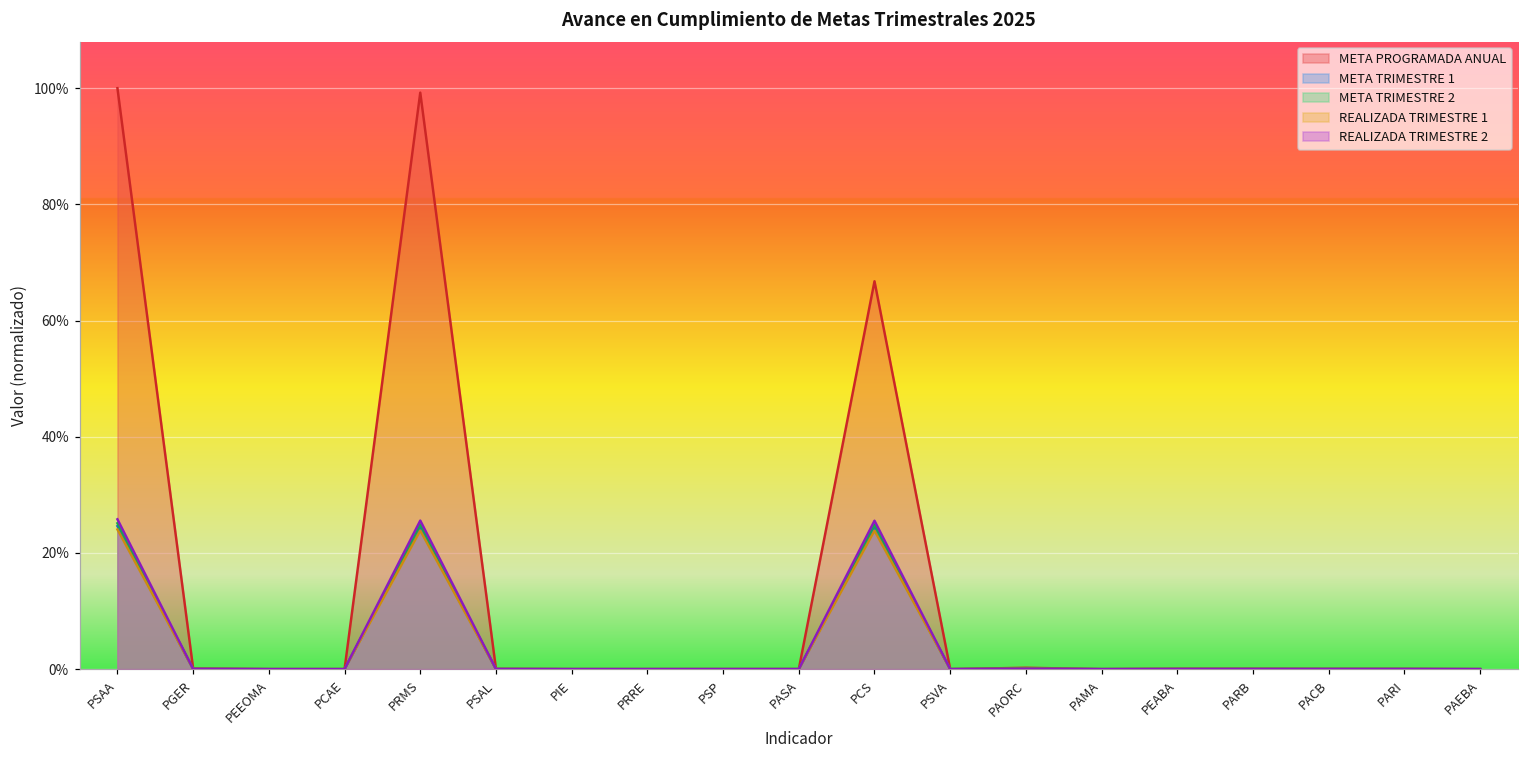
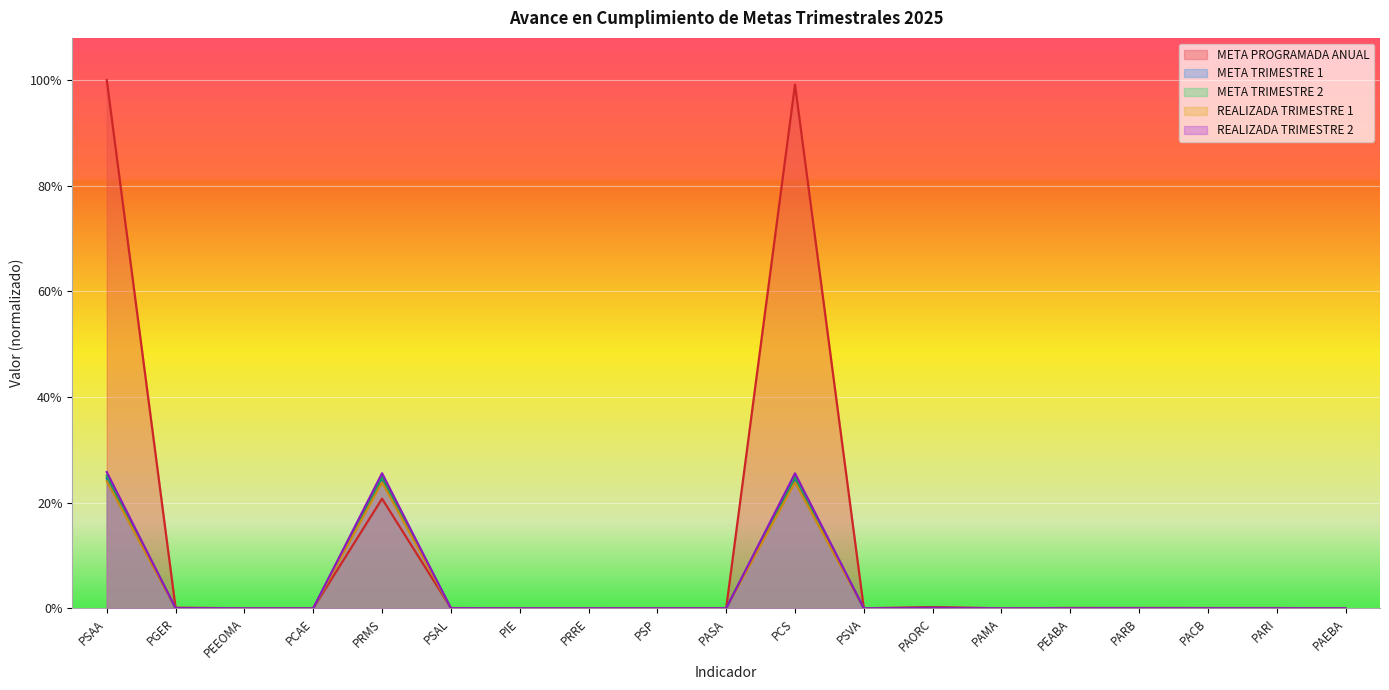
META PROGRAMADA ANUAL, PRMS: 99% -> 21%
META PROGRAMADA ANUAL, PCS: 67% -> 99%
